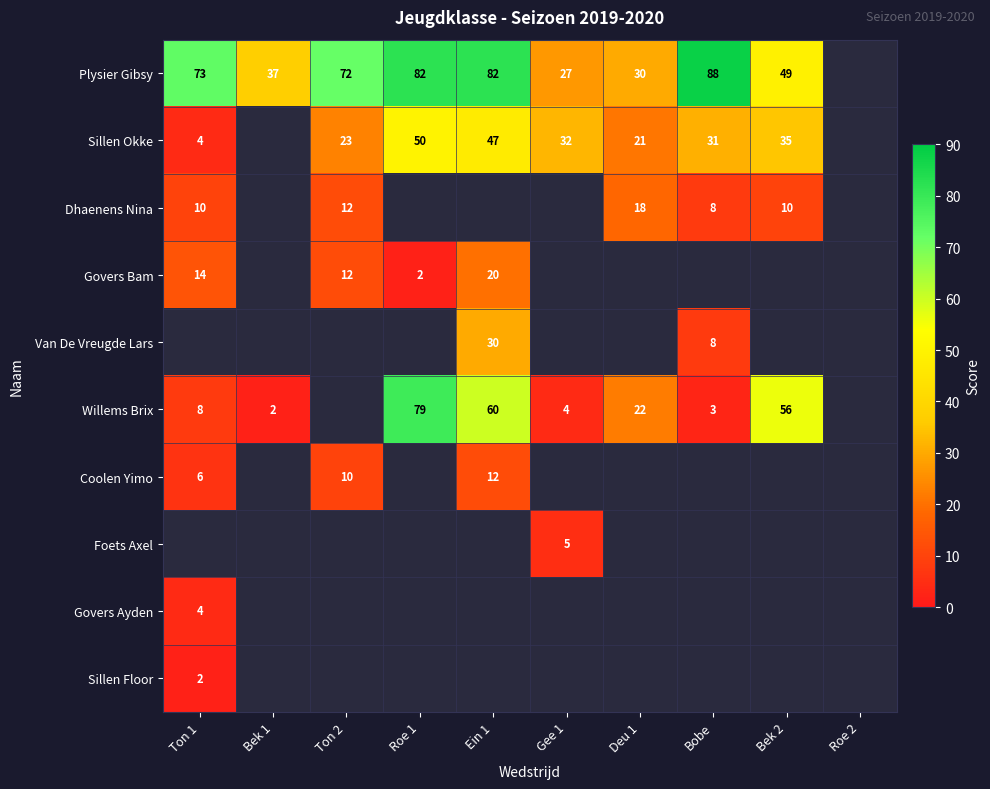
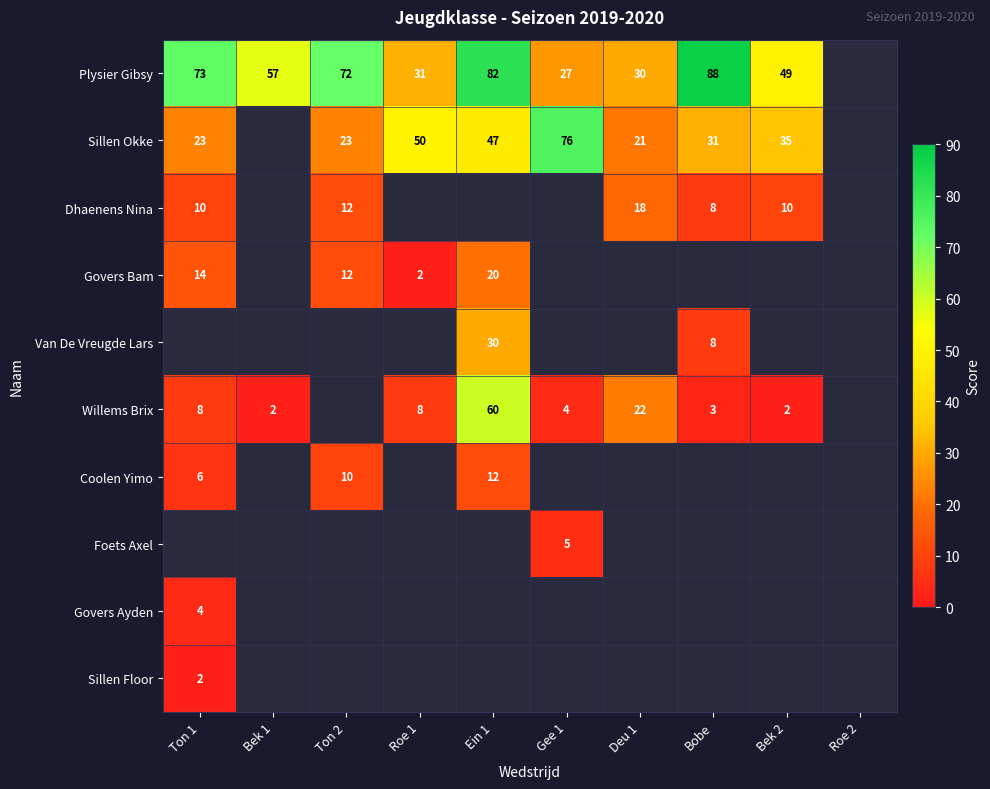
Plysier Gibsy, Bek 1: 37 -> 57
Plysier Gibsy, Roe 1: 82 -> 31
Sillen Okke, Ton 1: 4 -> 23
Sillen Okke, Gee 1: 32 -> 76
Willems Brix, Roe 1: 79 -> 8
Willems Brix, Bek 2: 56 -> 2
